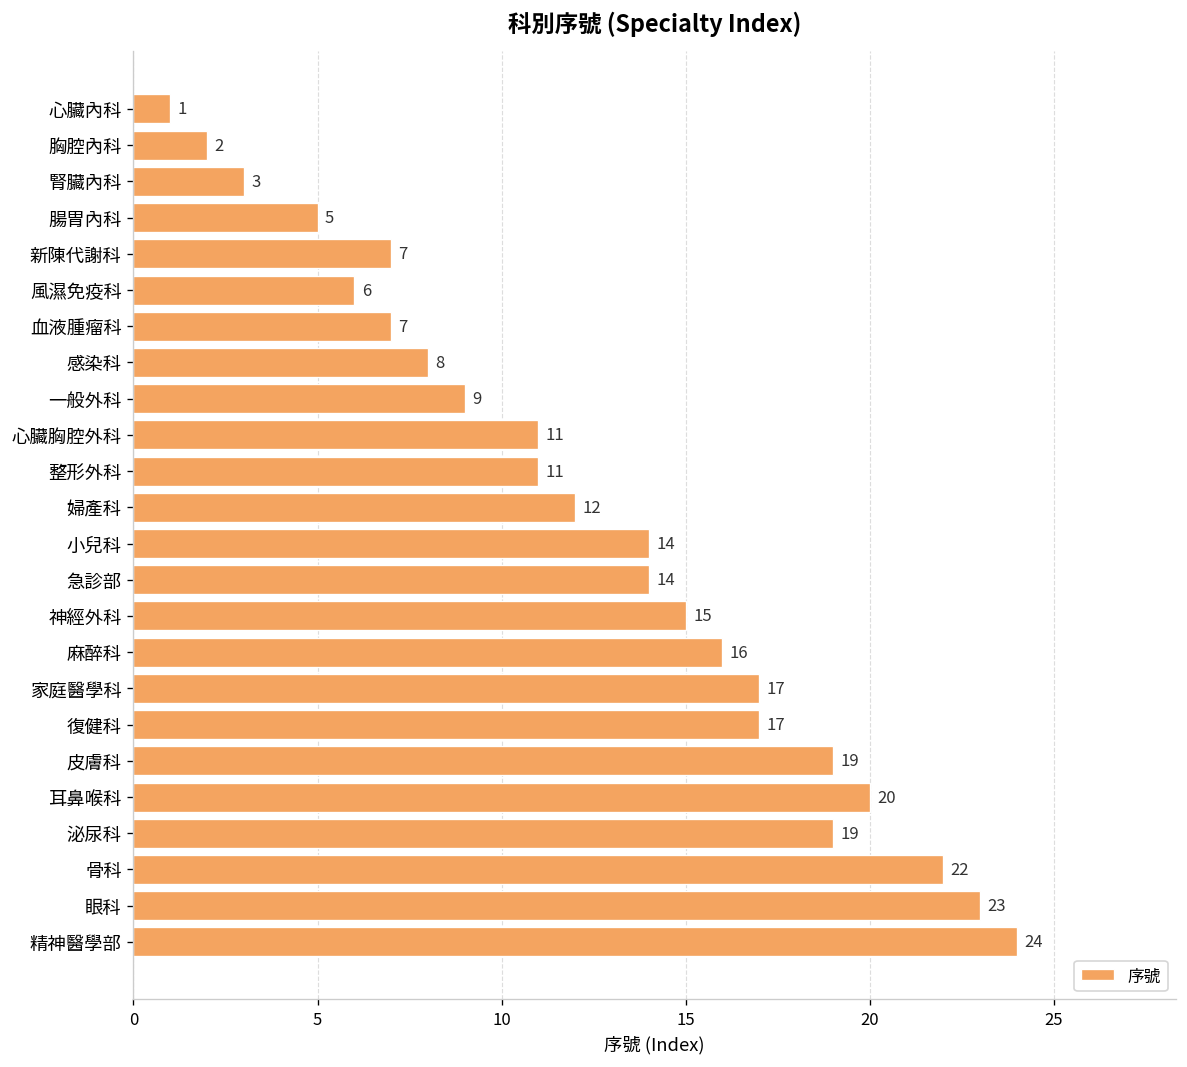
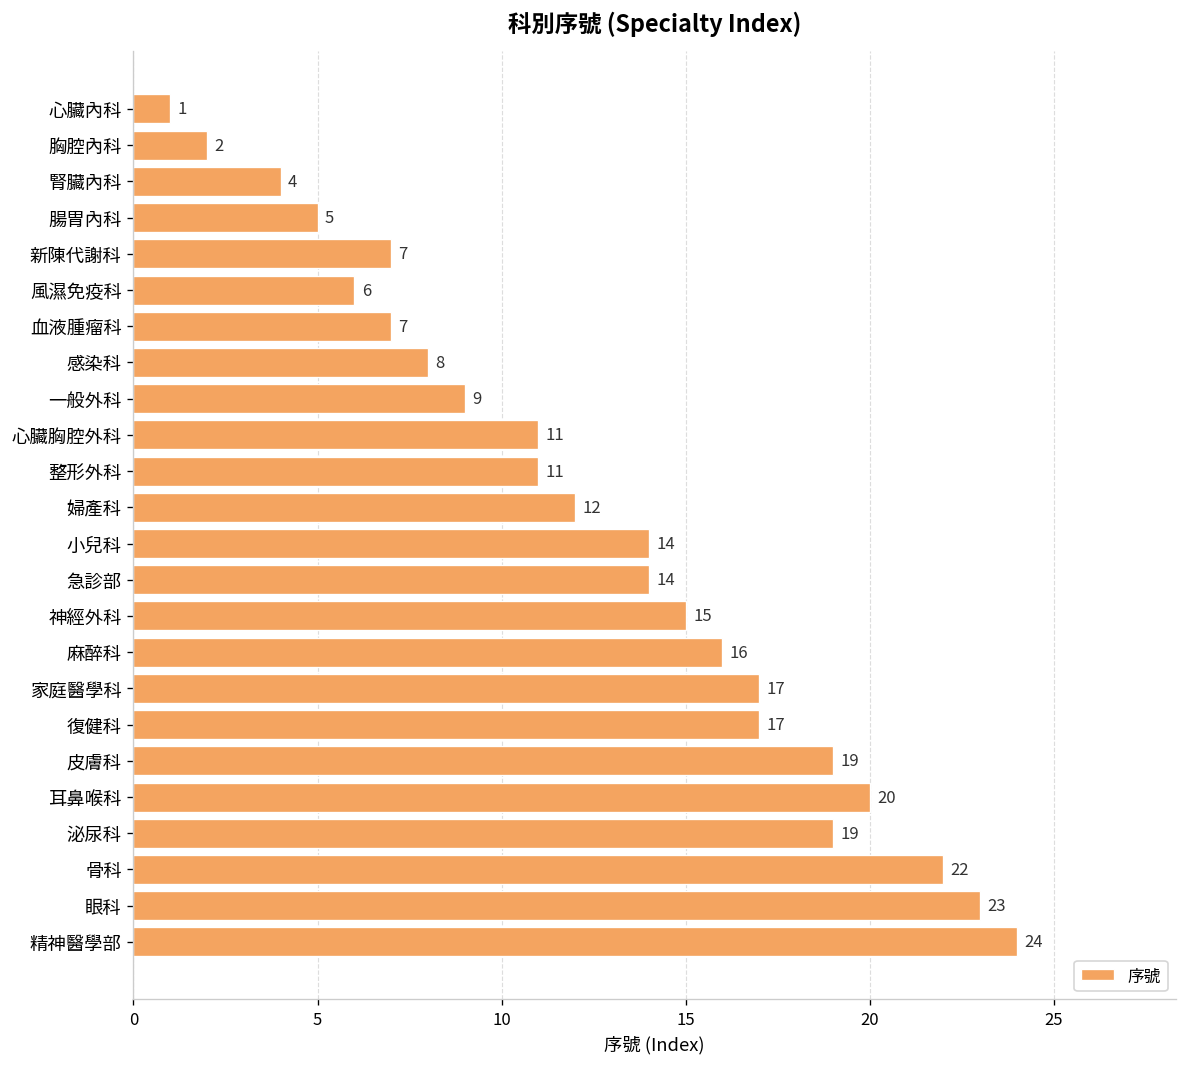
腎臟內科: 3 -> 4
